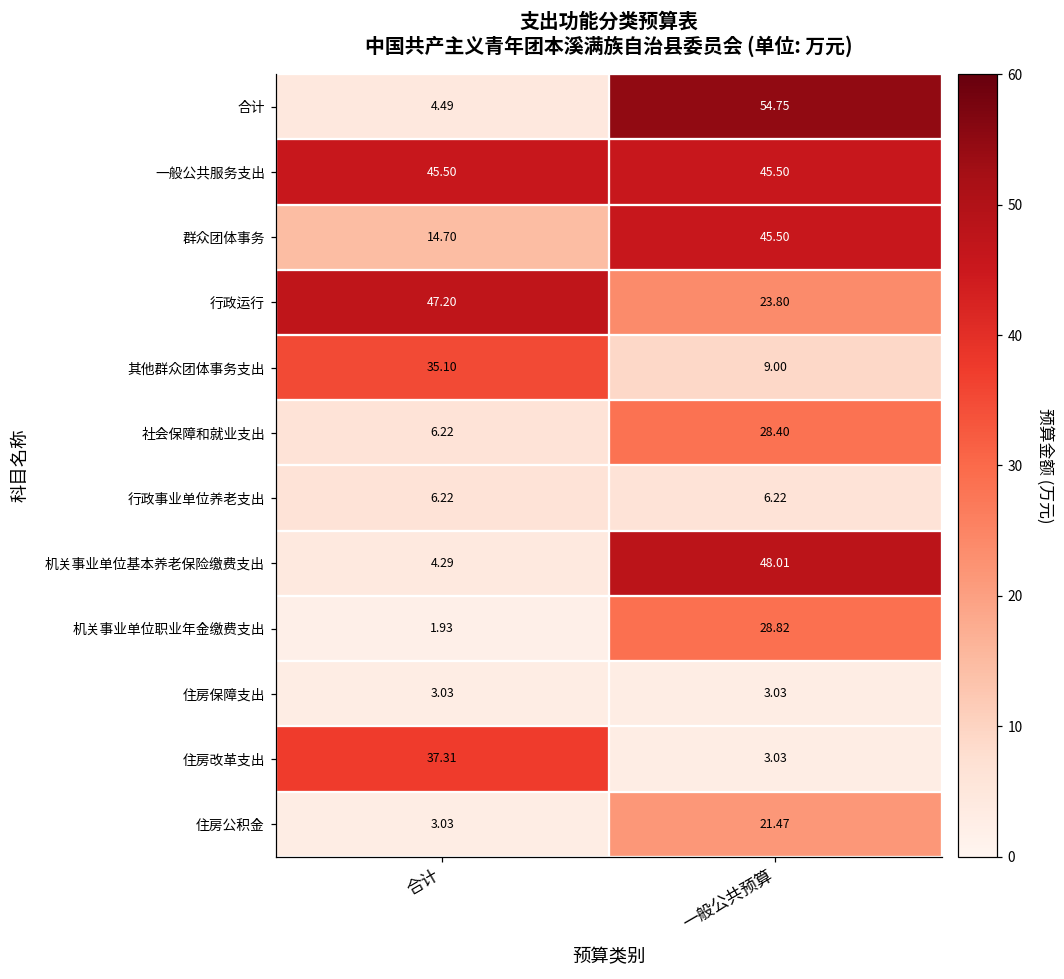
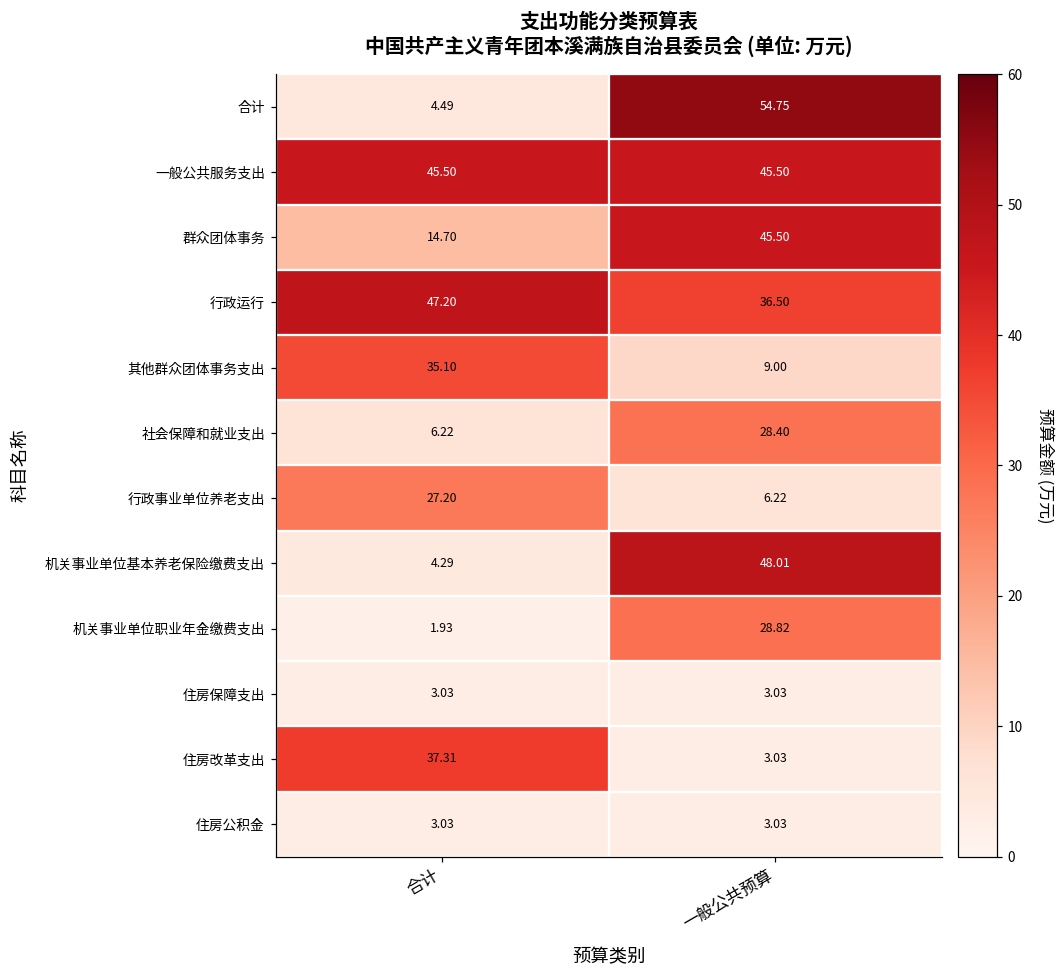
行政运行, 一般公共预算: 23.80 -> 36.50
行政事业单位养老支出, 合计: 6.22 -> 27.20
住房公积金, 一般公共预算: 21.47 -> 3.03
